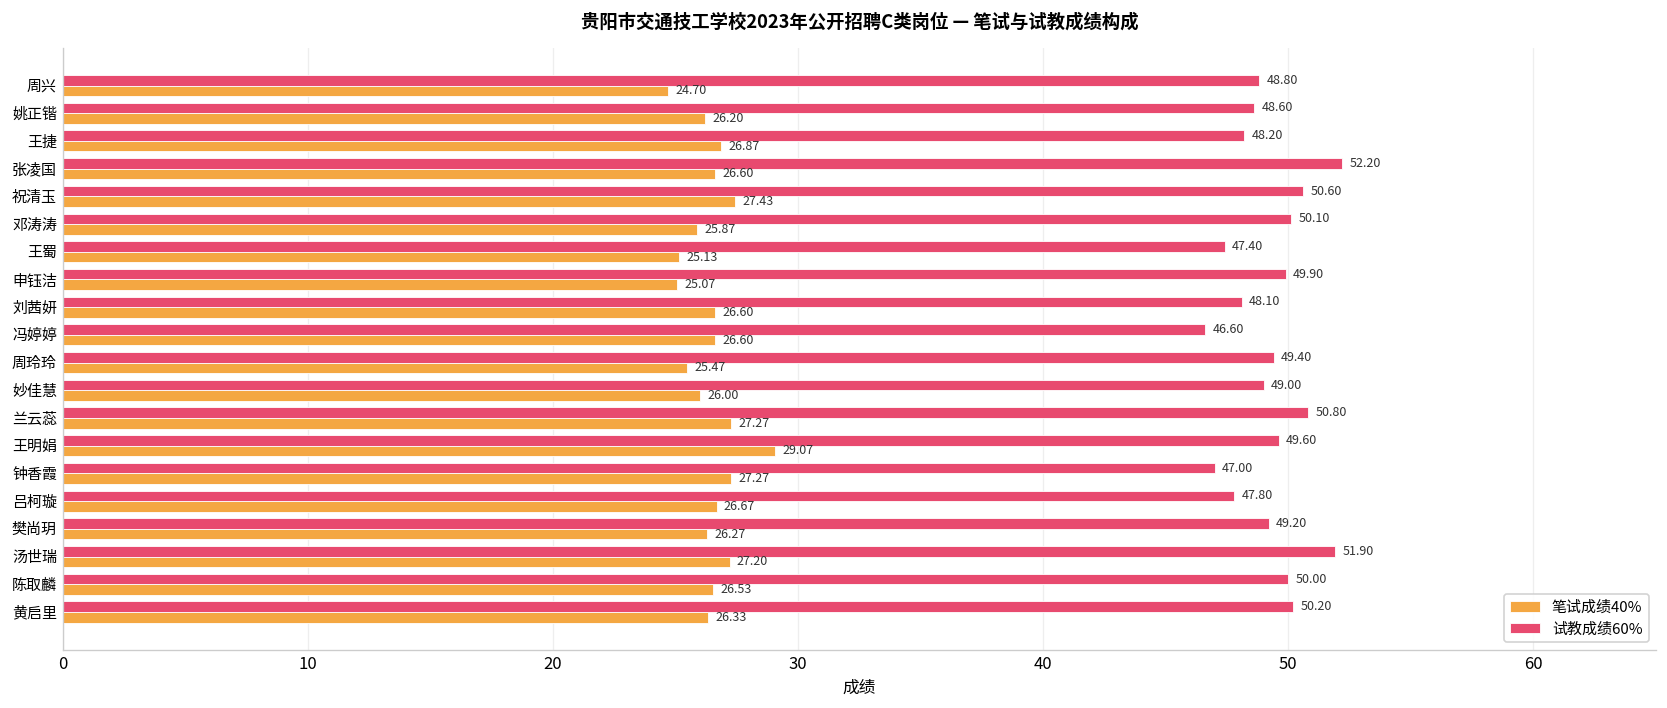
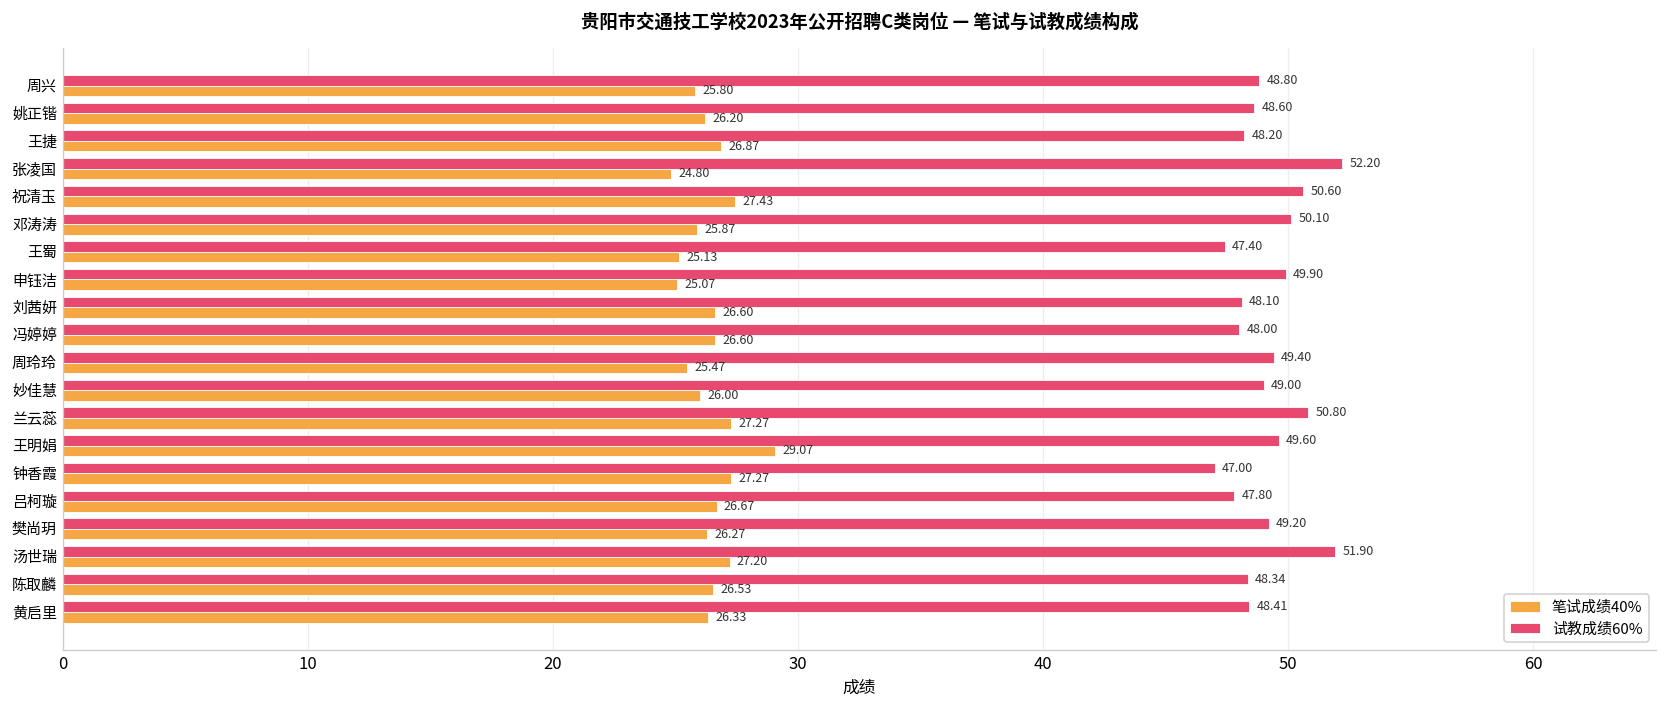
笔试成绩40%, 周兴: 24.70 -> 25.80
笔试成绩40%, 张凌国: 26.60 -> 24.80
试教成绩60%, 冯婷婷: 46.60 -> 48.00
试教成绩60%, 陈取麟: 50.00 -> 48.34
试教成绩60%, 黄启里: 50.20 -> 48.41
